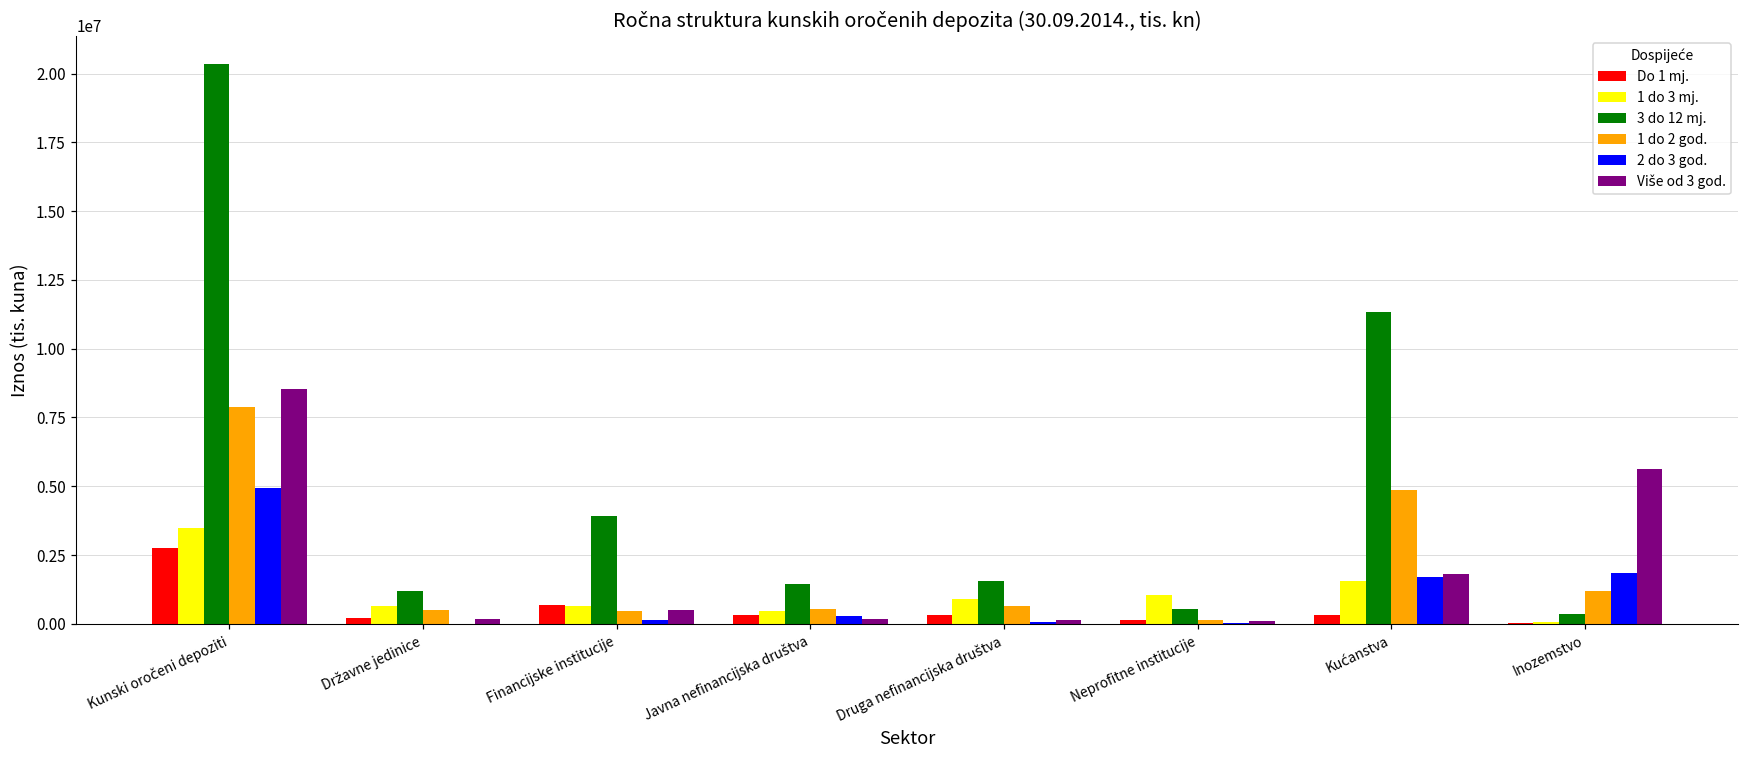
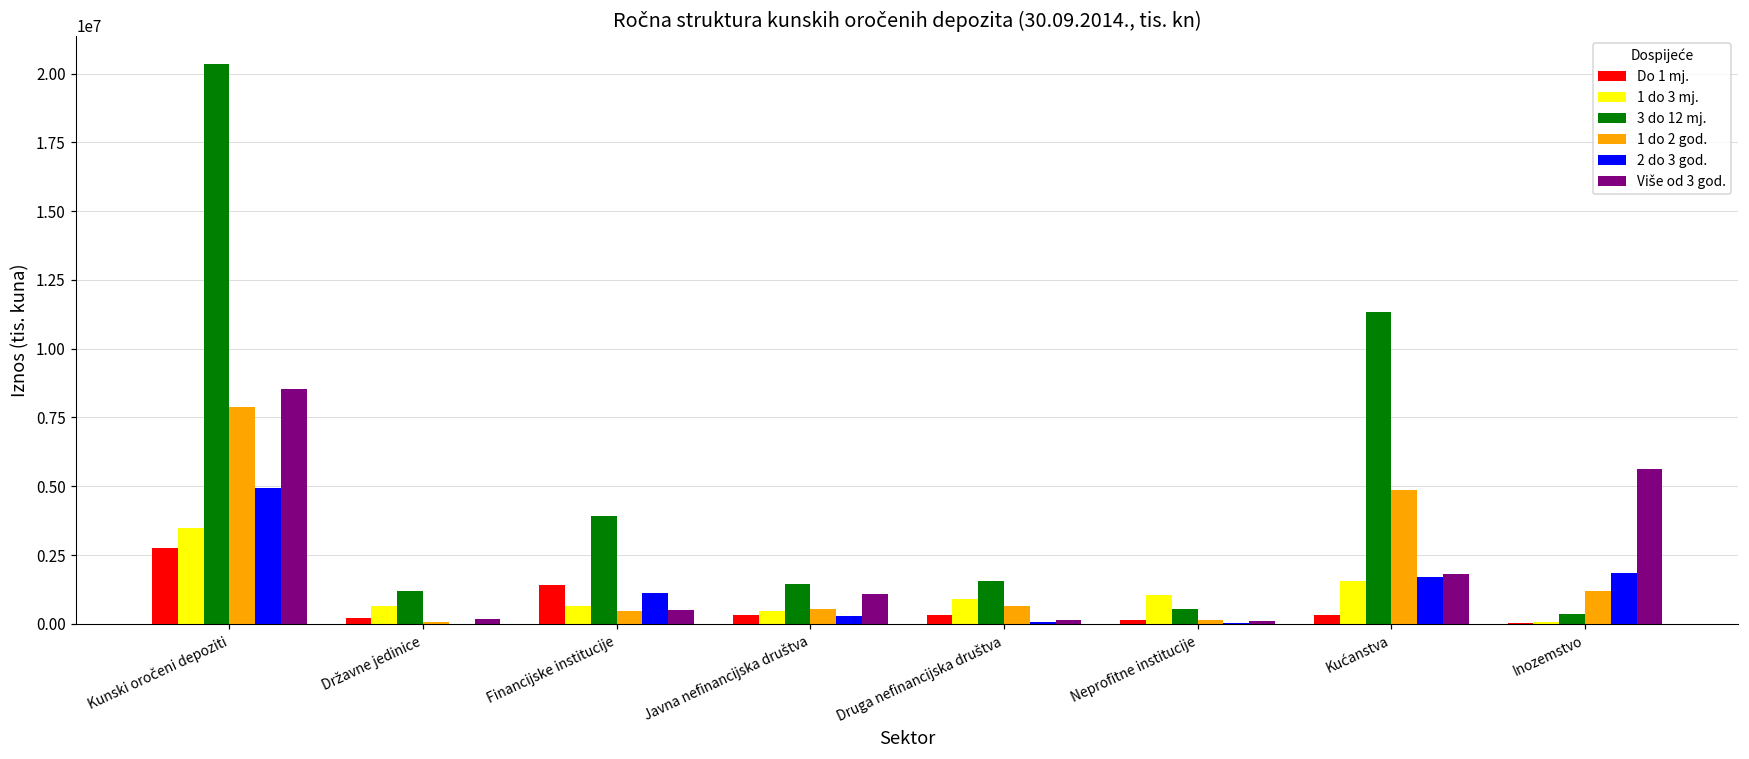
1 do 2 god., Državne jedinice: 500000 -> 100000
Do 1 mj., Financijske institucije: 700000 -> 1400000
2 do 3 god., Financijske institucije: 100000 -> 1100000
Više od 3 god., Javna nefinancijska društva: 200000 -> 1100000
